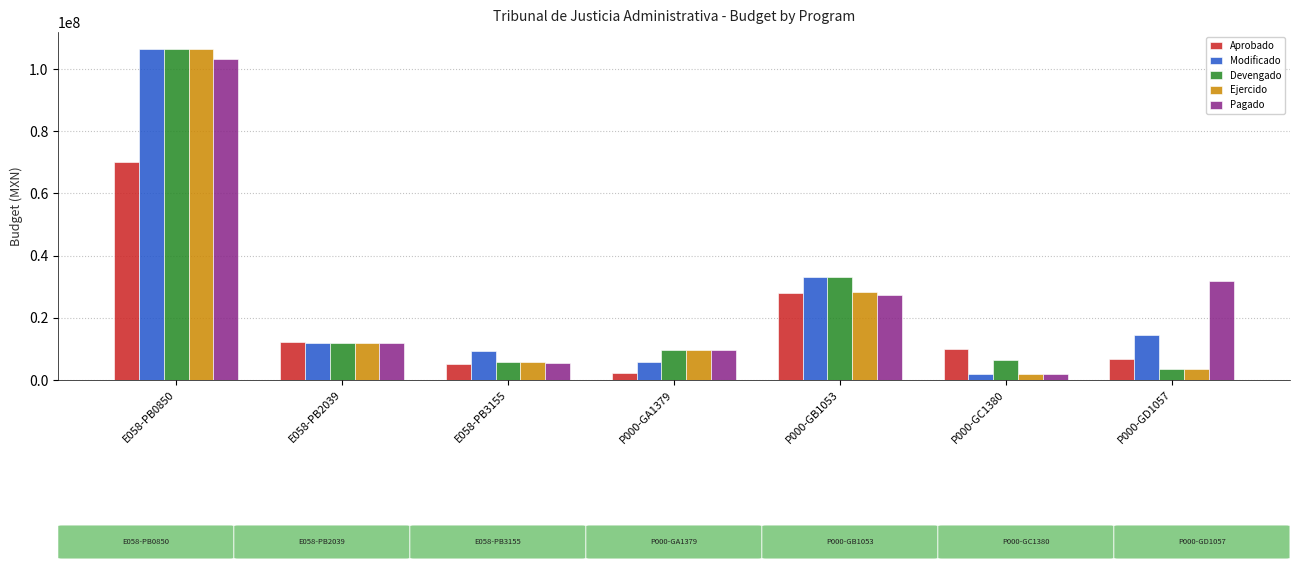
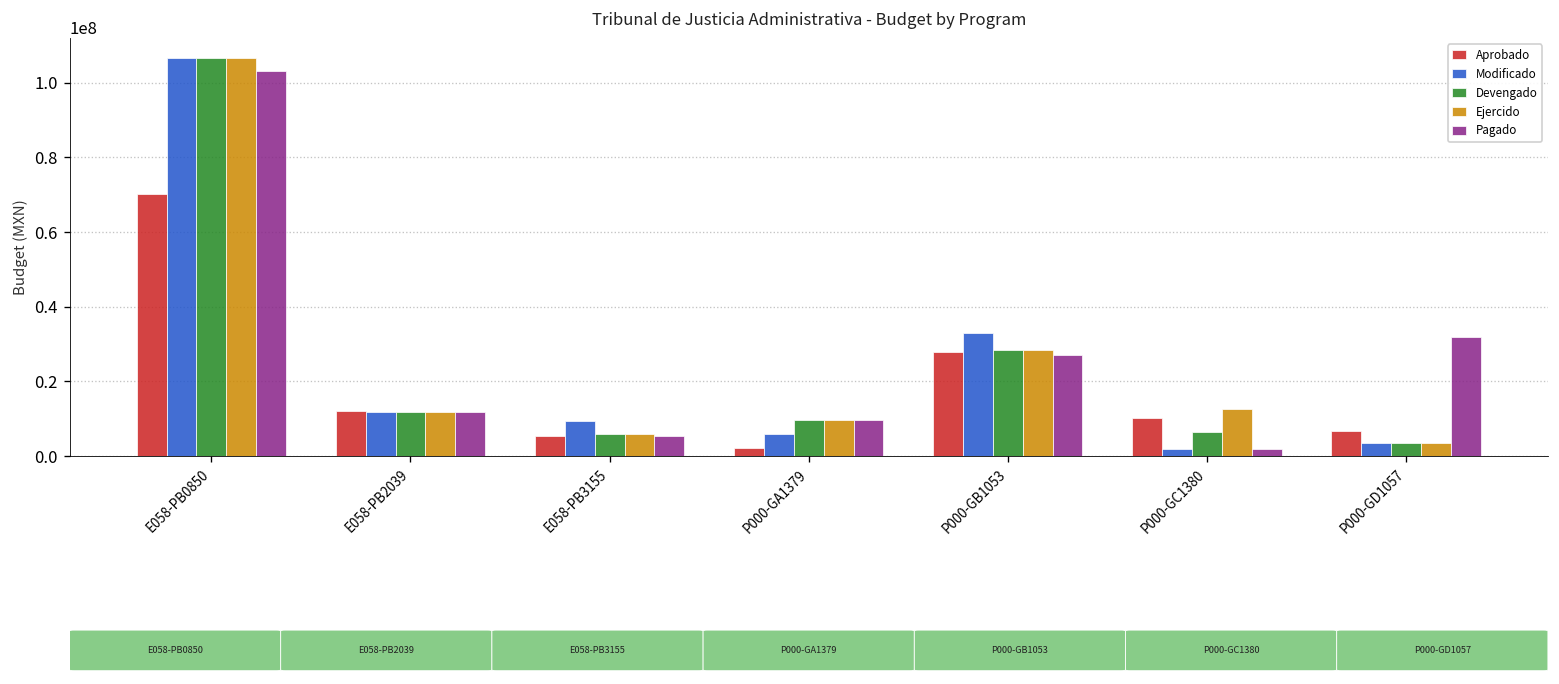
Devengado, P000-GB1053: 33000000 -> 28000000
Ejercido, P000-GC1380: 2000000 -> 13000000
Modificado, P000-GD1057: 14000000 -> 3000000
